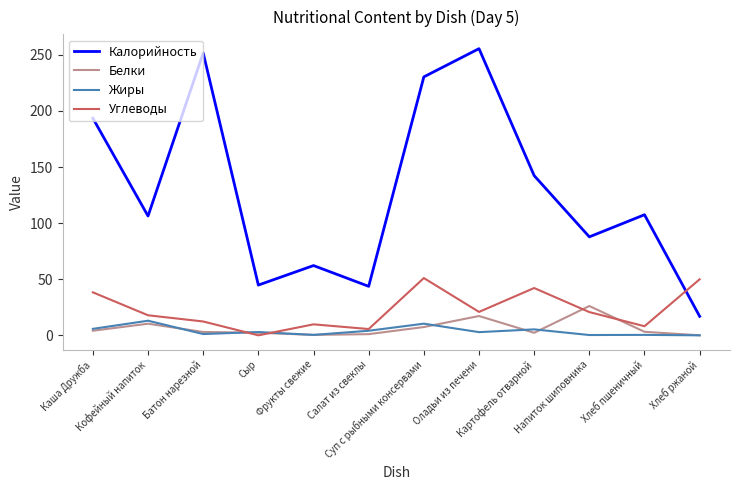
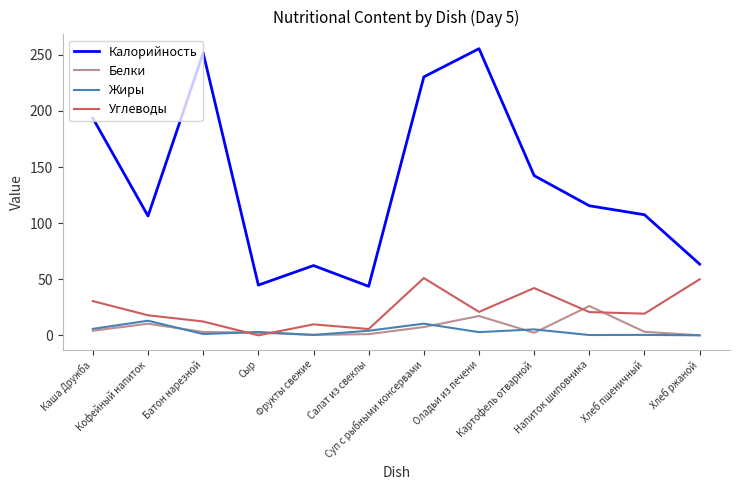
Углеводы, Каша Дружба: 38 -> 31
Калорийность, Напиток шиповника: 88 -> 115
Углеводы, Хлеб пшеничный: 8 -> 19
Калорийность, Хлеб ржаной: 17 -> 63
